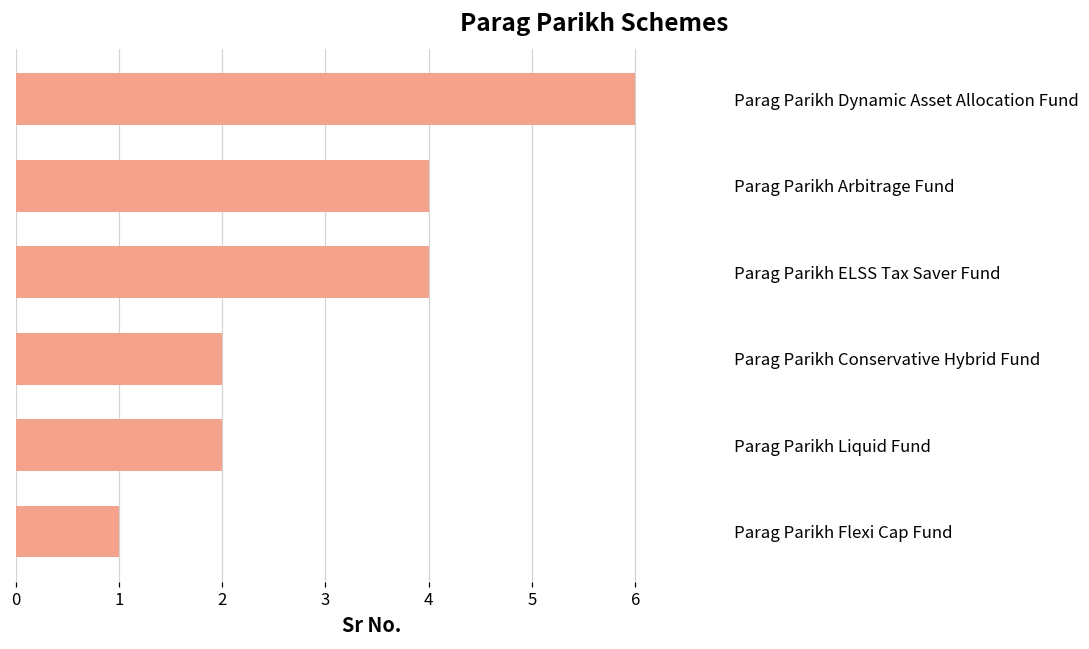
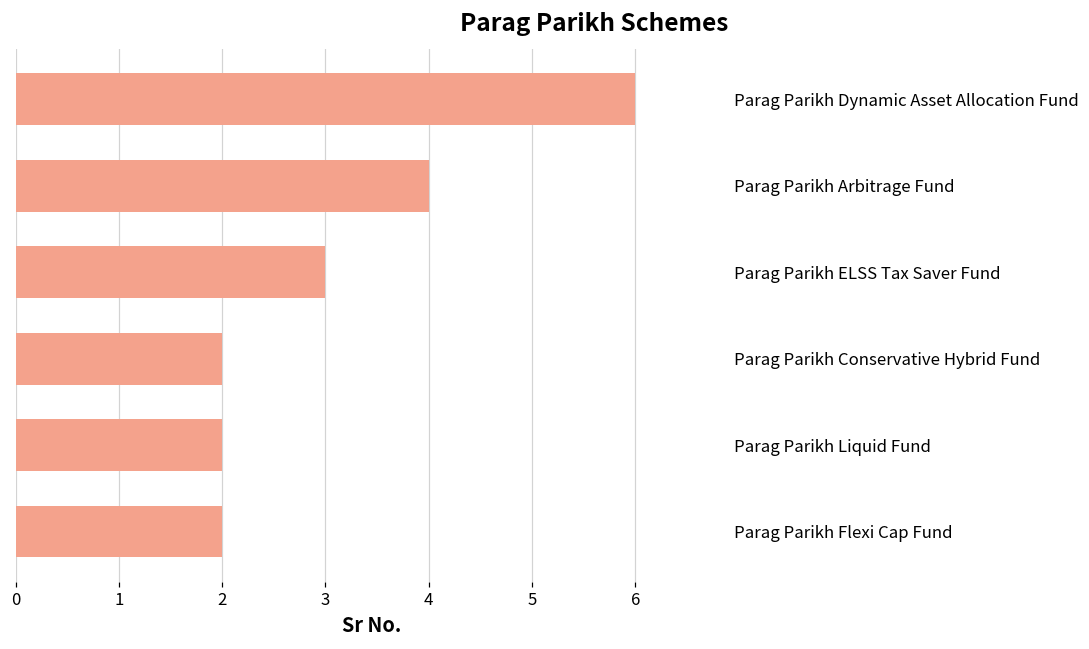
Parag Parikh ELSS Tax Saver Fund: 4 -> 3
Parag Parikh Flexi Cap Fund: 1 -> 2
